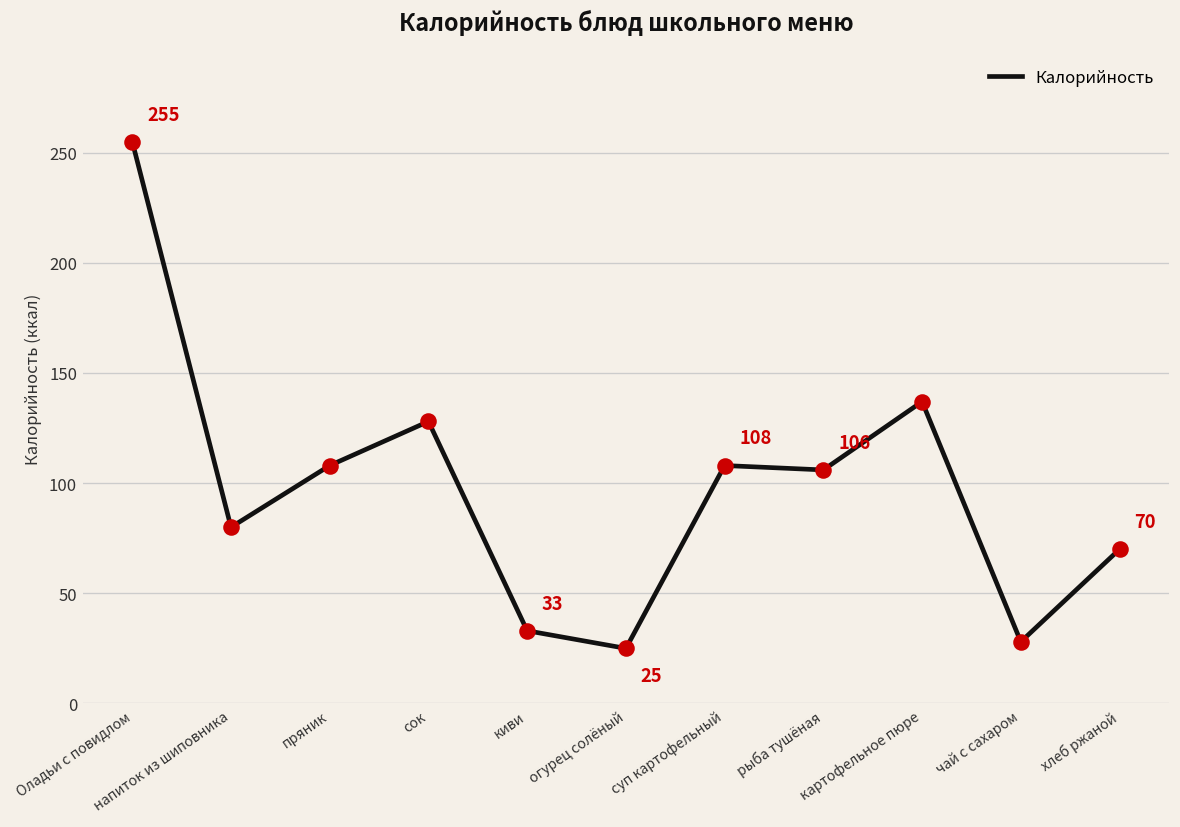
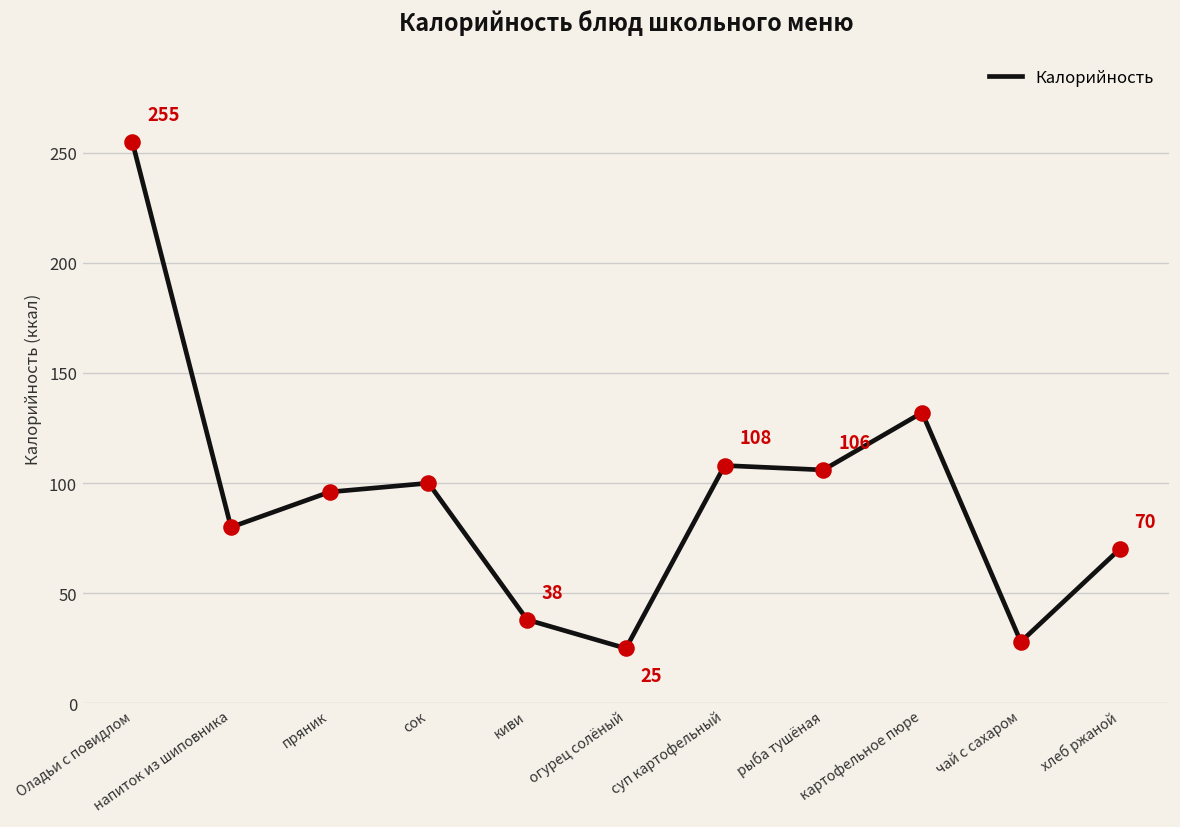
пряник: 108 -> 96
сок: 128 -> 100
киви: 33 -> 38
картофельное пюре: 137 -> 132
